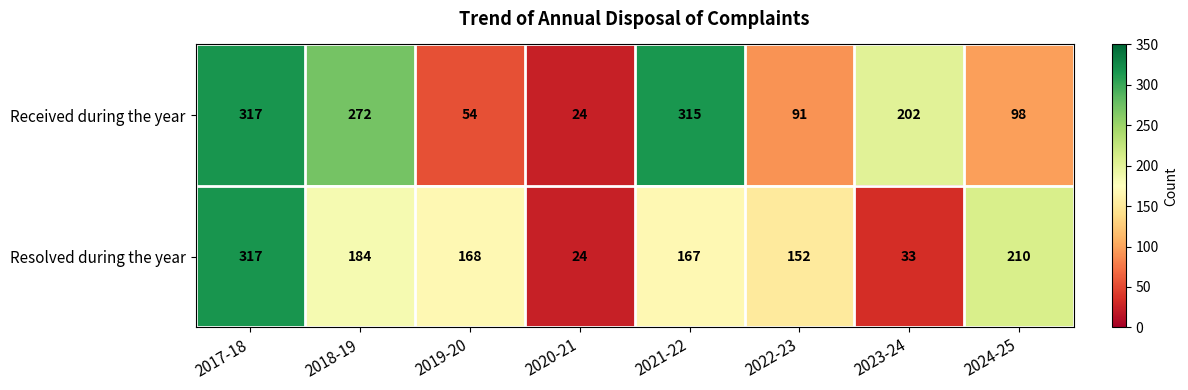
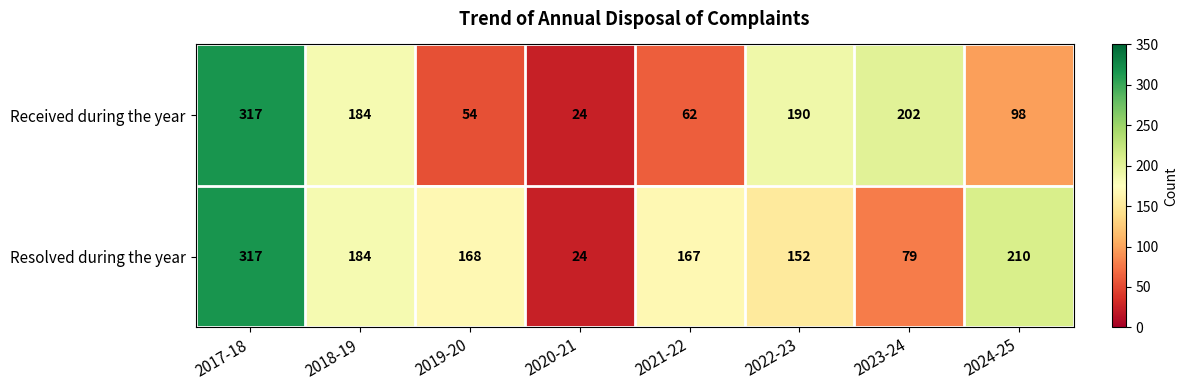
Received during the year, 2018-19: 272 -> 184
Received during the year, 2021-22: 315 -> 62
Received during the year, 2022-23: 91 -> 190
Resolved during the year, 2023-24: 33 -> 79
